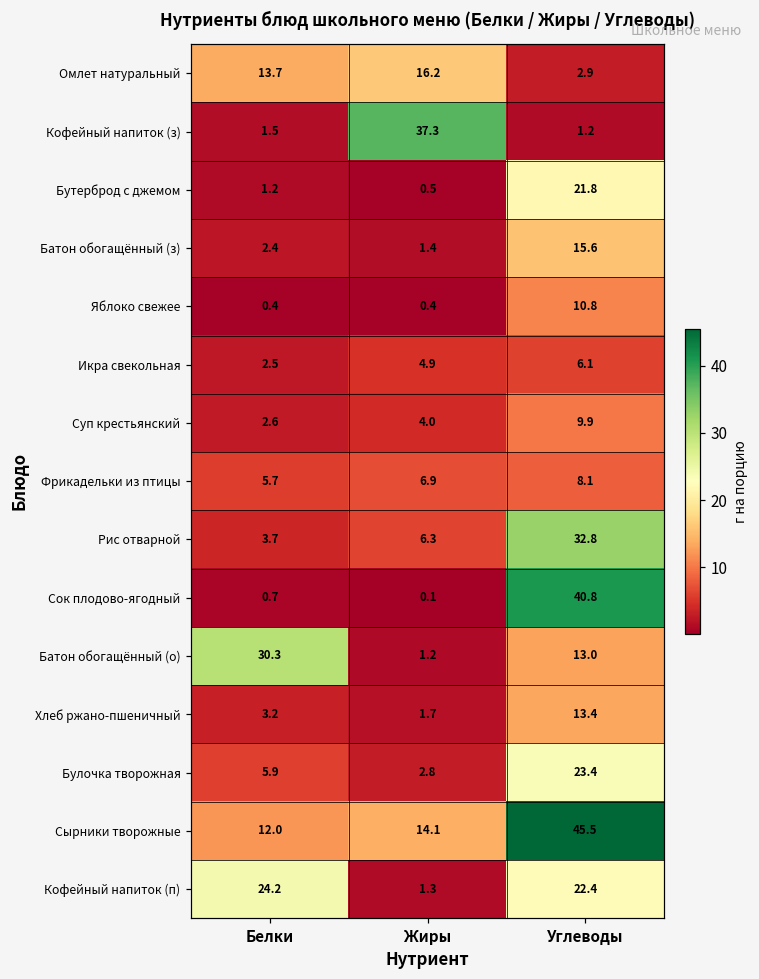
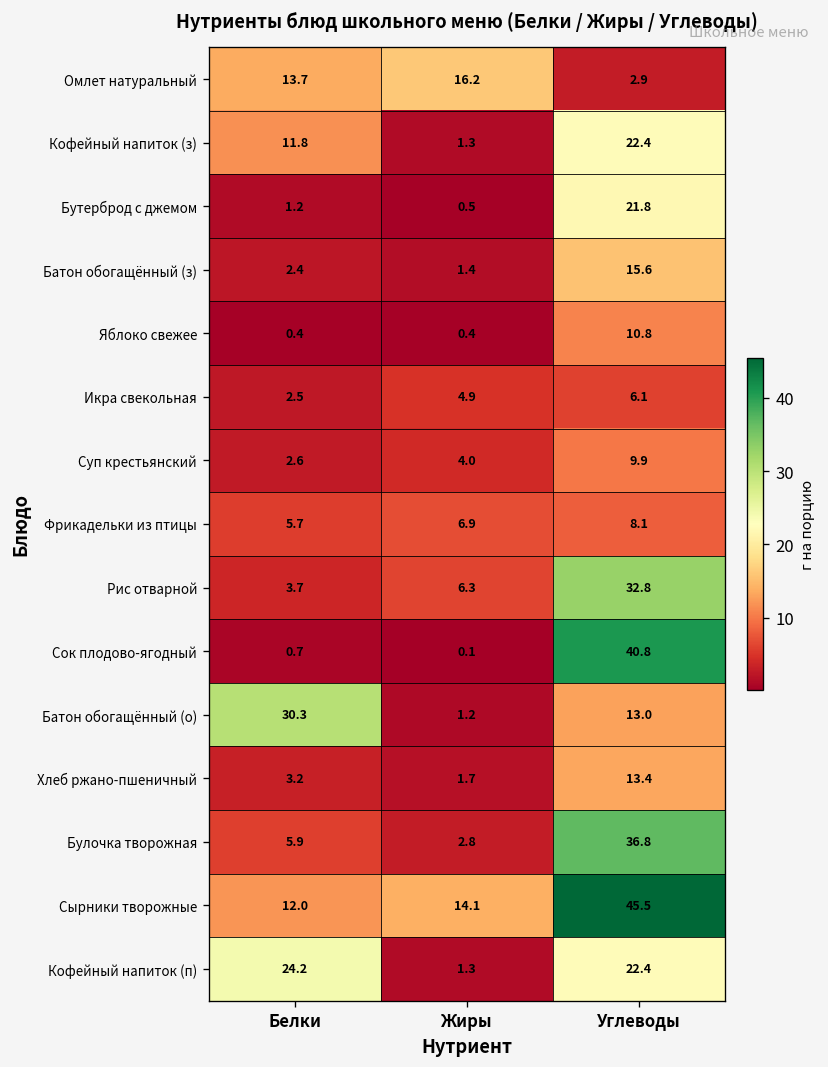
Кофейный напиток (з), Белки: 1.5 -> 11.8
Кофейный напиток (з), Жиры: 37.3 -> 1.3
Кофейный напиток (з), Углеводы: 1.2 -> 22.4
Булочка творожная, Углеводы: 23.4 -> 36.8
